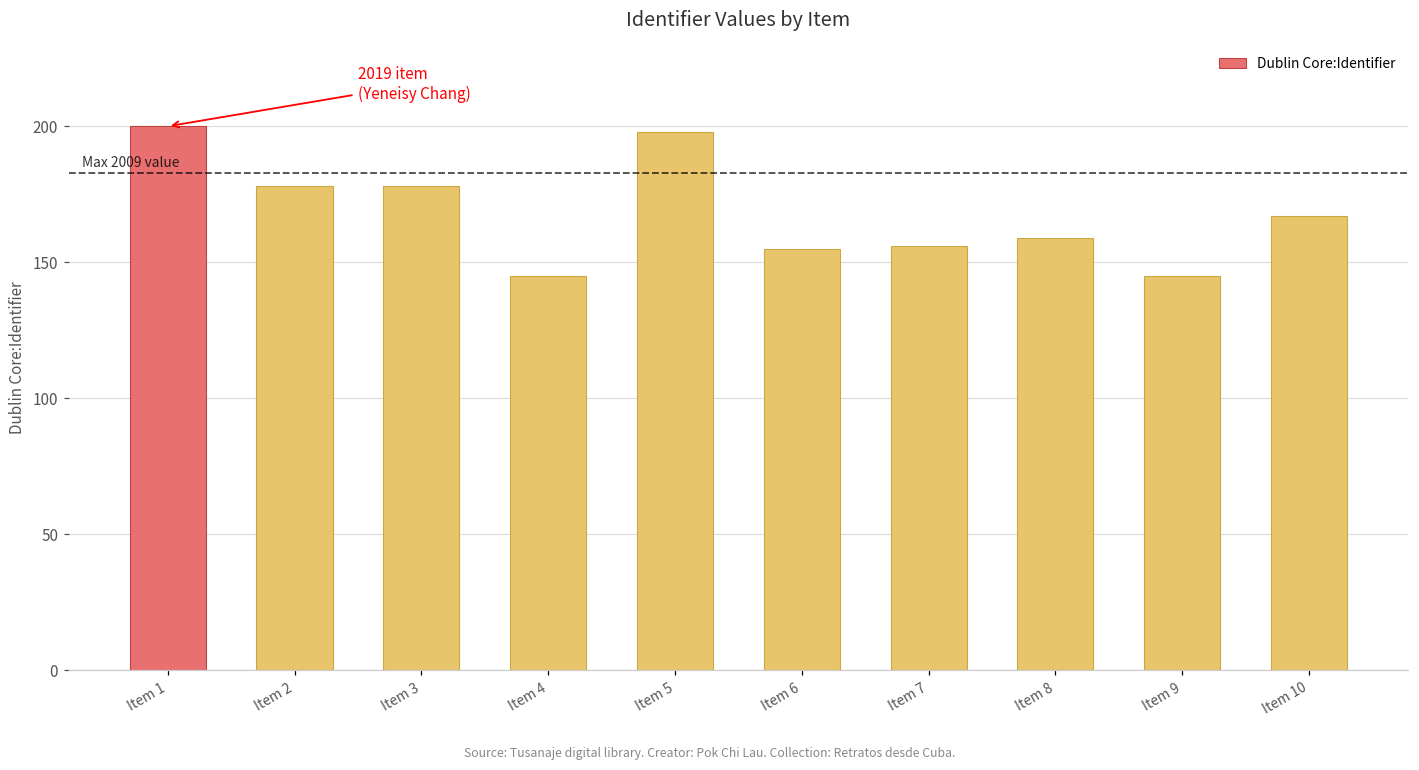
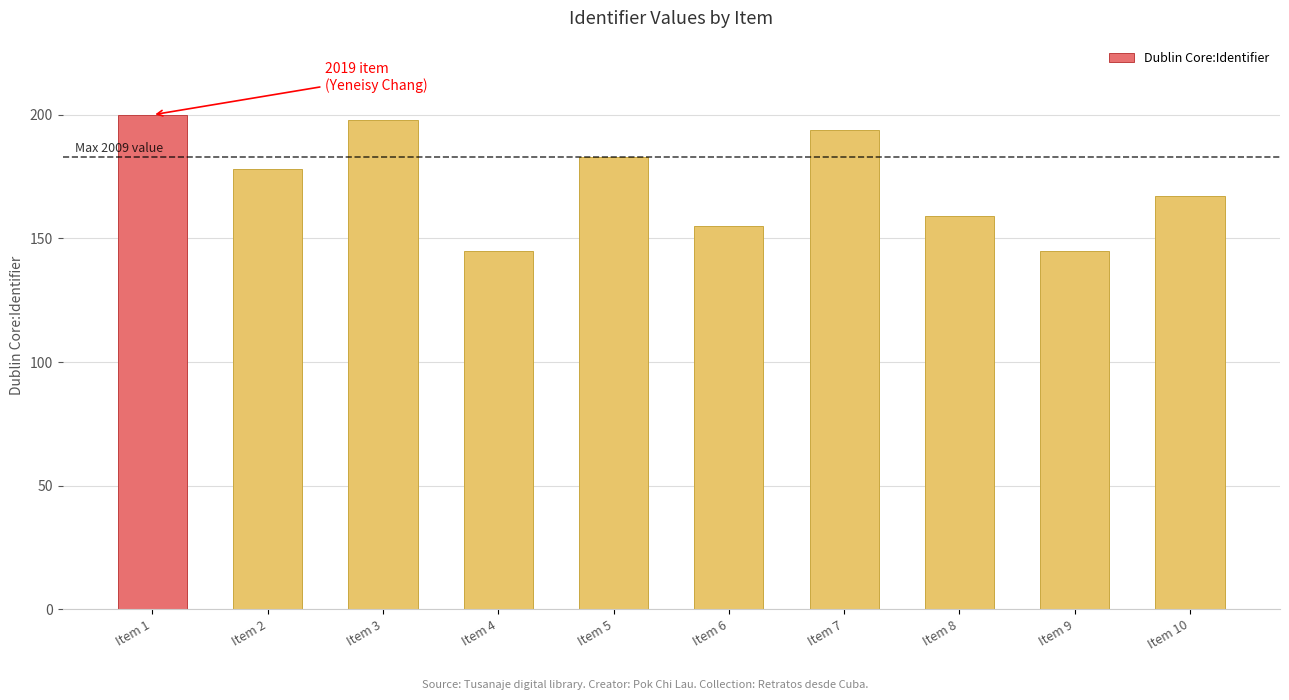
Item 3: 178 -> 198
Item 5: 198 -> 183
Item 7: 156 -> 194
